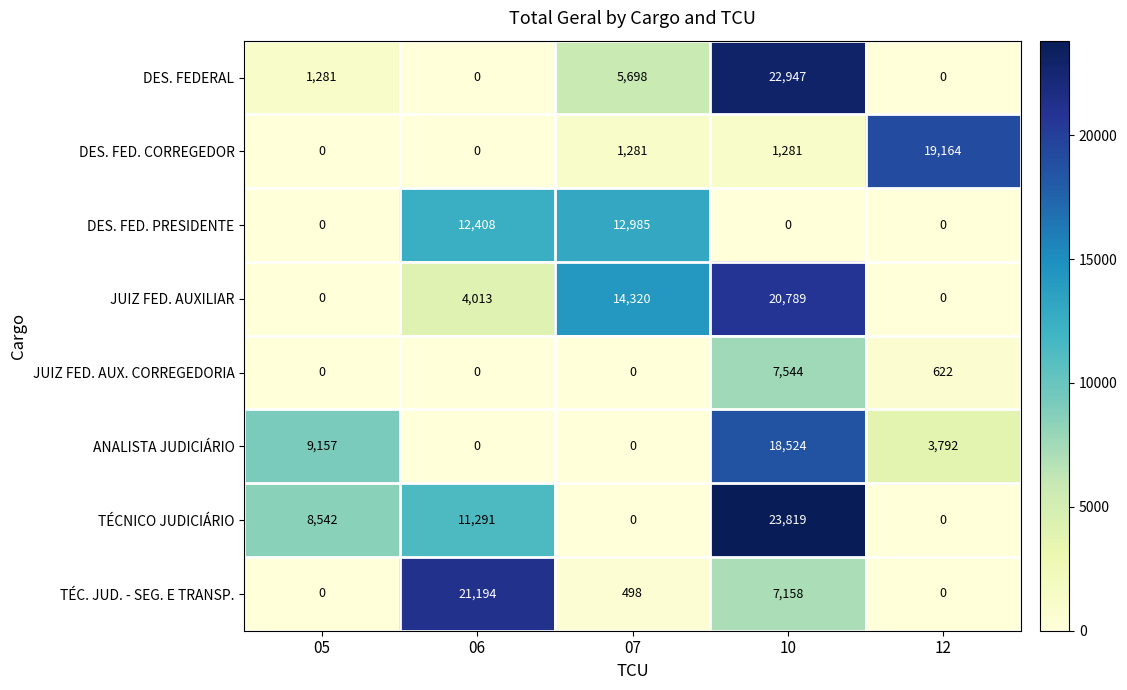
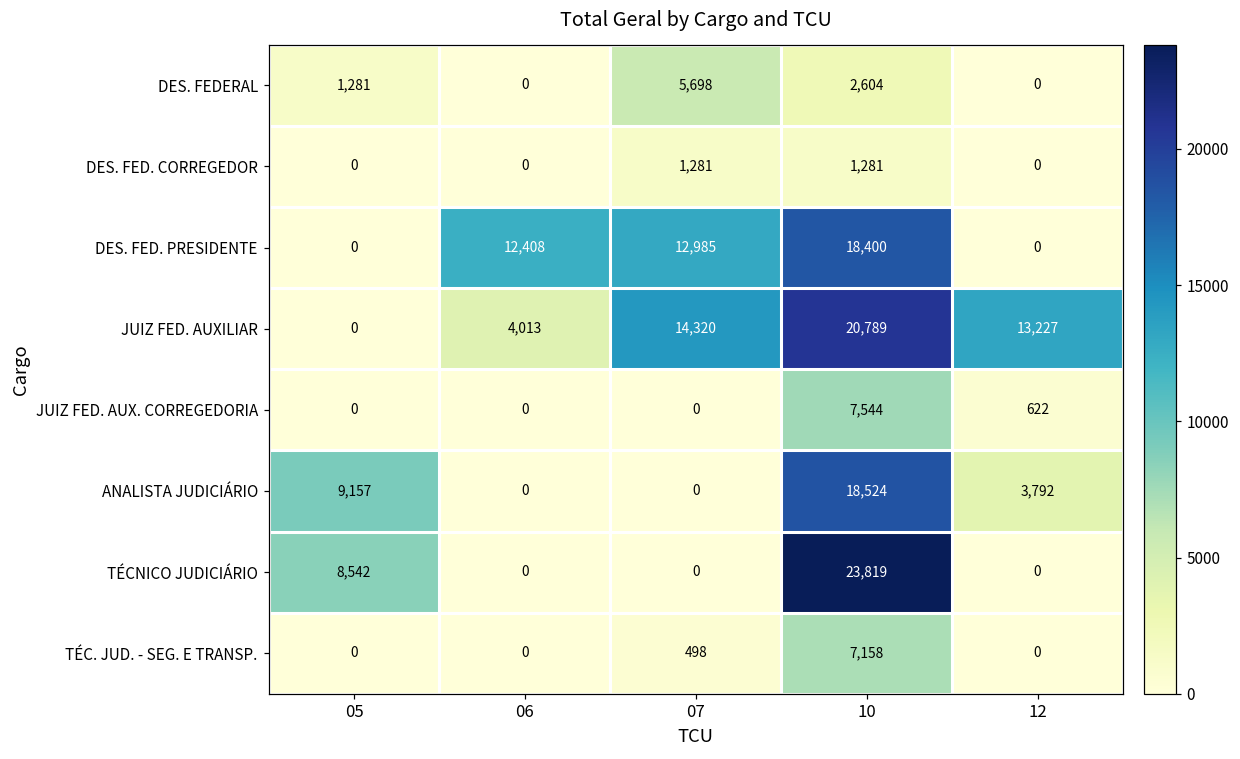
DES. FEDERAL, 10: 22,947 -> 2,604
DES. FED. CORREGEDOR, 12: 19,164 -> 0
DES. FED. PRESIDENTE, 10: 0 -> 18,400
JUIZ FED. AUXILIAR, 12: 0 -> 13,227
TÉCNICO JUDICIÁRIO, 06: 11,291 -> 0
TÉC. JUD. - SEG. E TRANSP., 06: 21,194 -> 0
